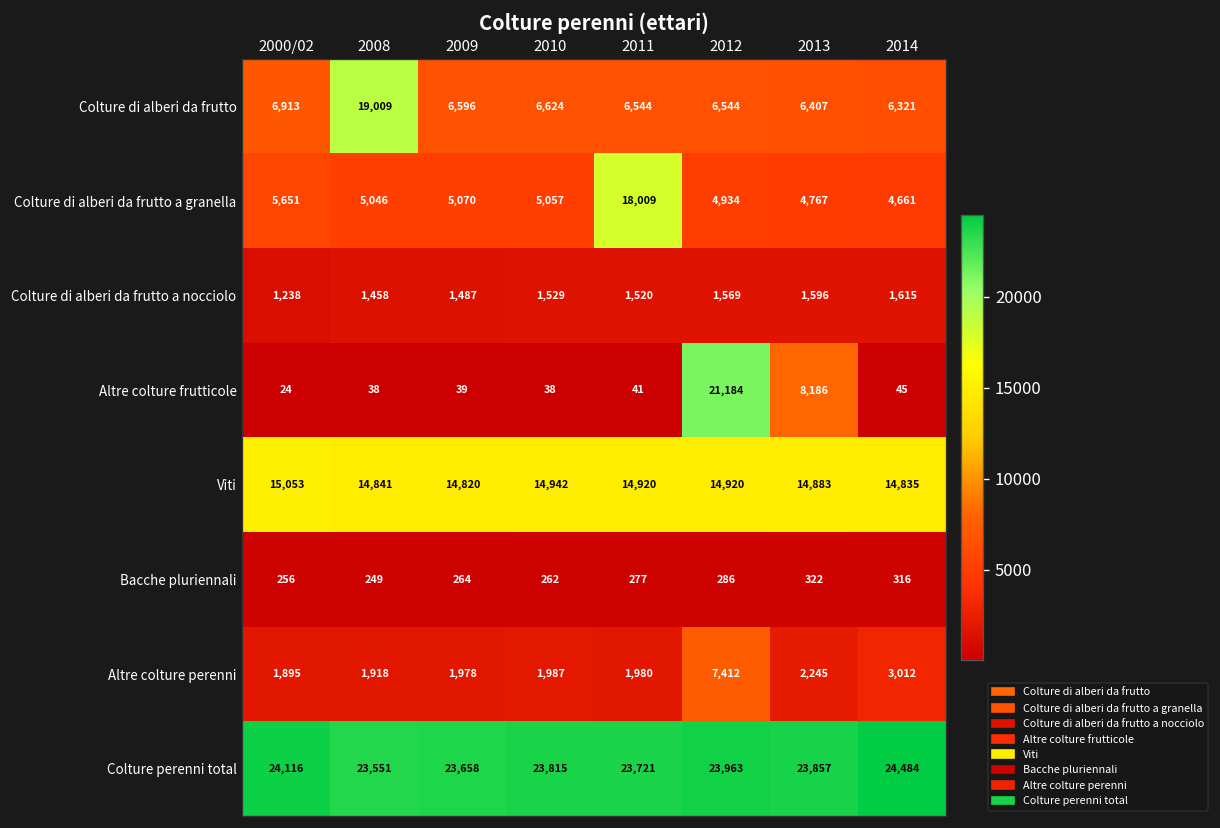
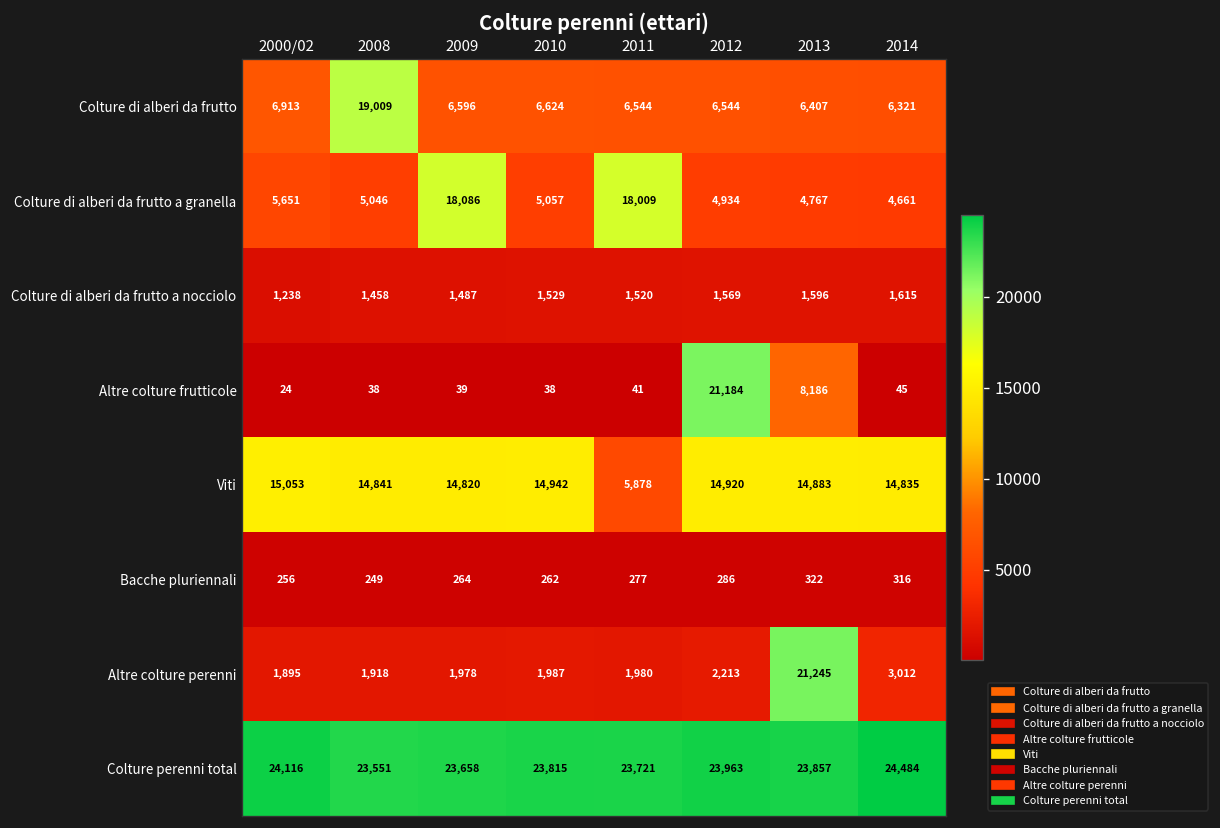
Colture di alberi da frutto a granella, 2009: 5,070 -> 18,086
Viti, 2011: 14,920 -> 5,878
Altre colture perenni, 2012: 7,412 -> 2,213
Altre colture perenni, 2013: 2,245 -> 21,245
